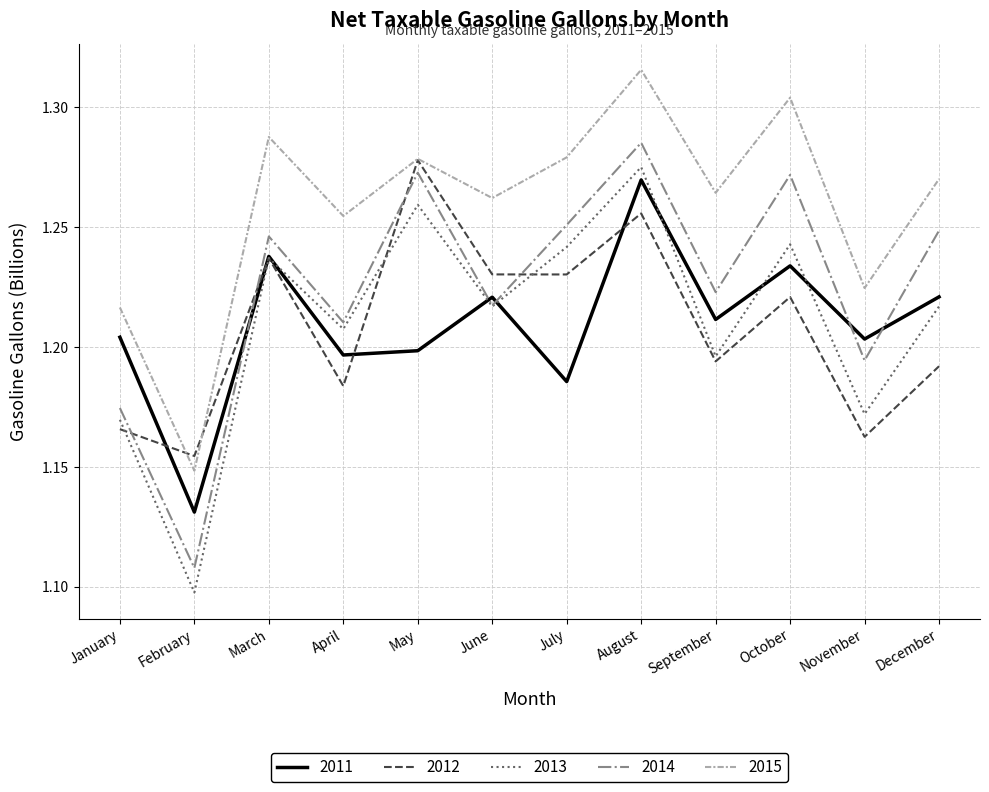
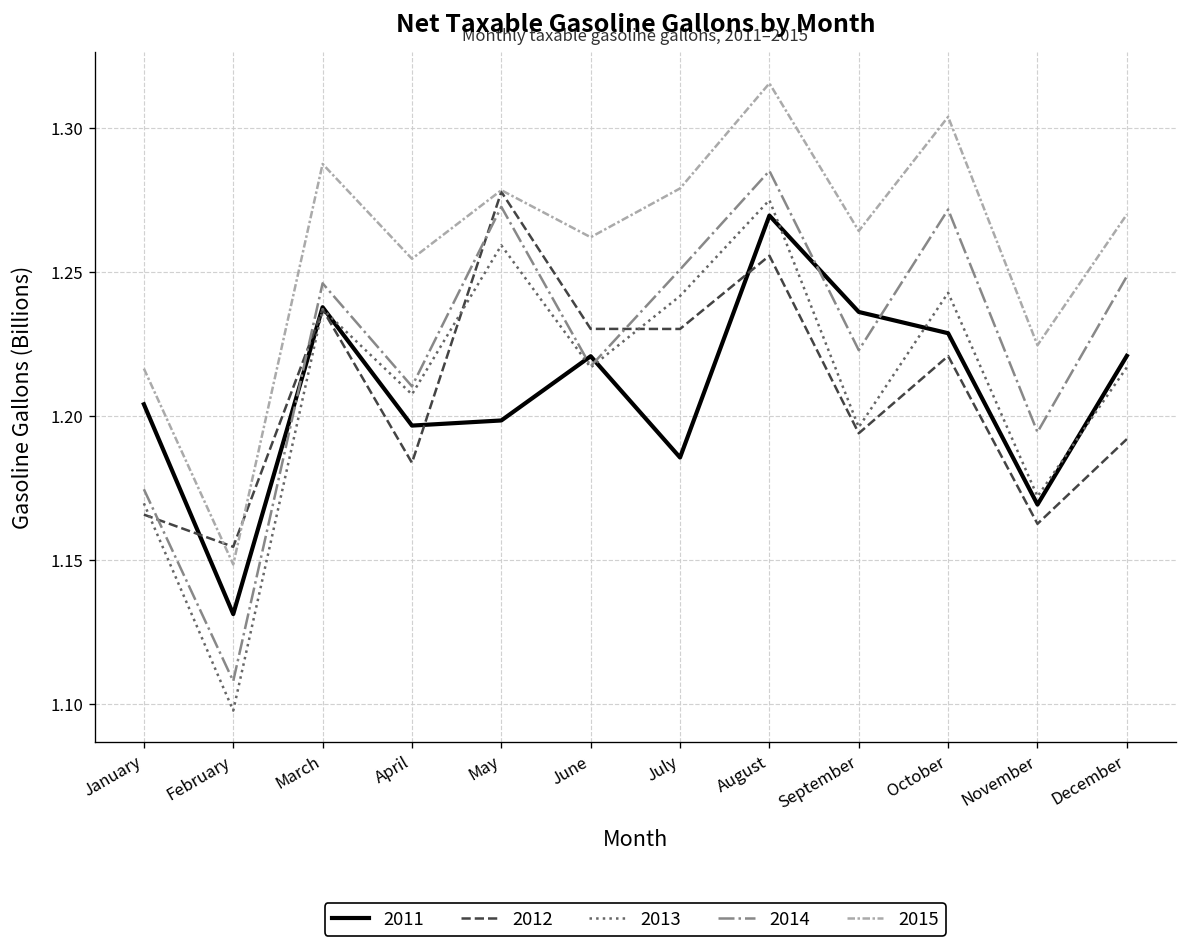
2011, September: 1.211 -> 1.236
2011, October: 1.234 -> 1.229
2011, November: 1.203 -> 1.169
